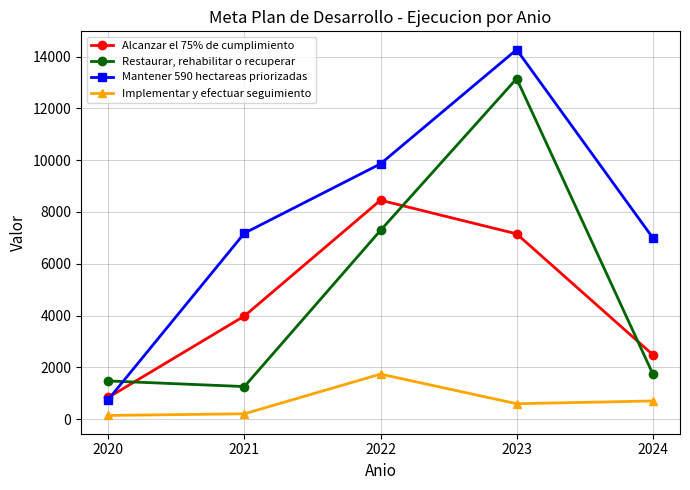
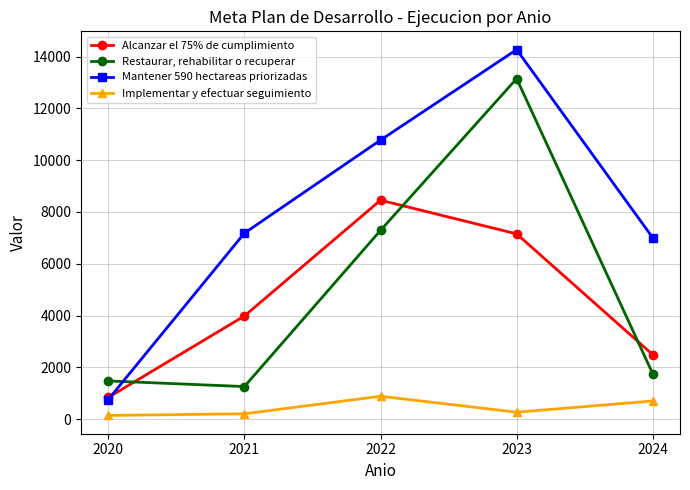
Mantener 590 hectareas priorizadas, 2022: 9900 -> 10800
Implementar y efectuar seguimiento, 2022: 1700 -> 900
Implementar y efectuar seguimiento, 2023: 600 -> 300
